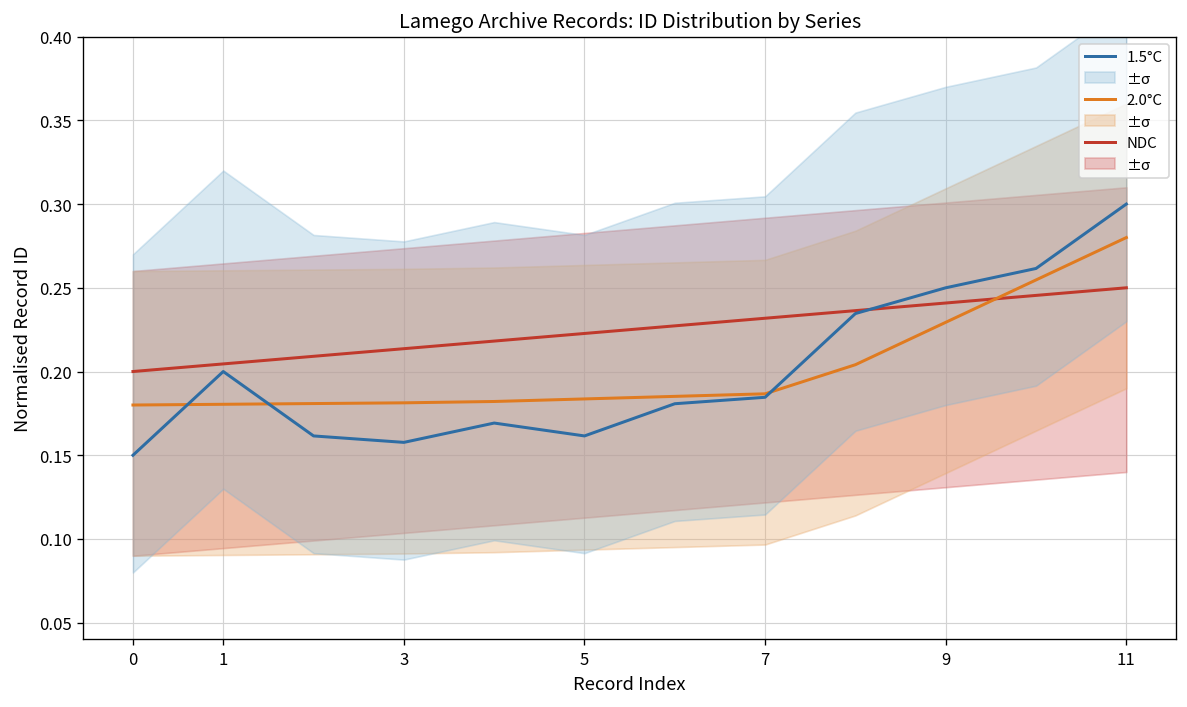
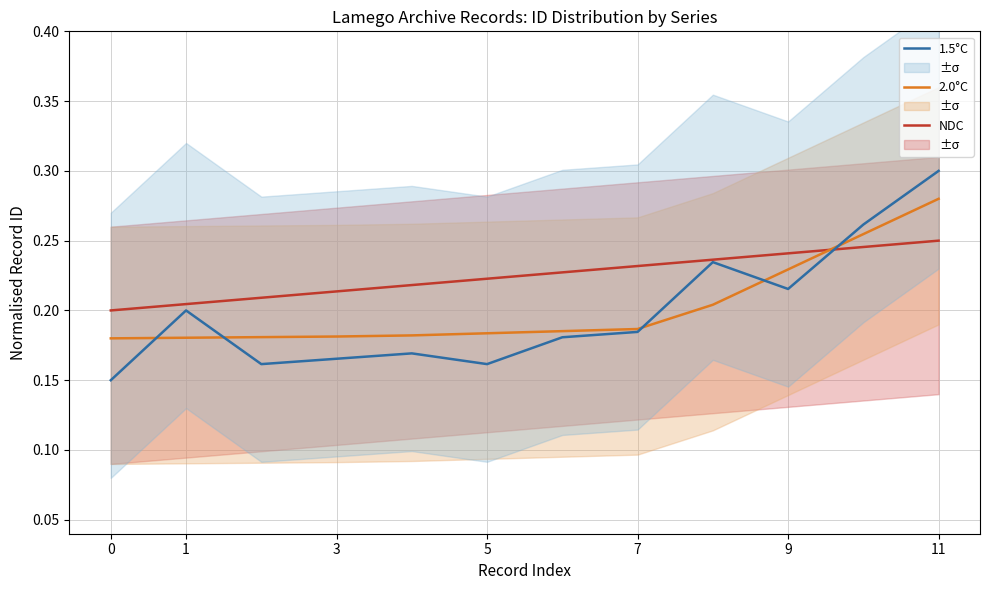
1.5°C, 3: 0.158 -> 0.165
1.5°C, 9: 0.250 -> 0.215
